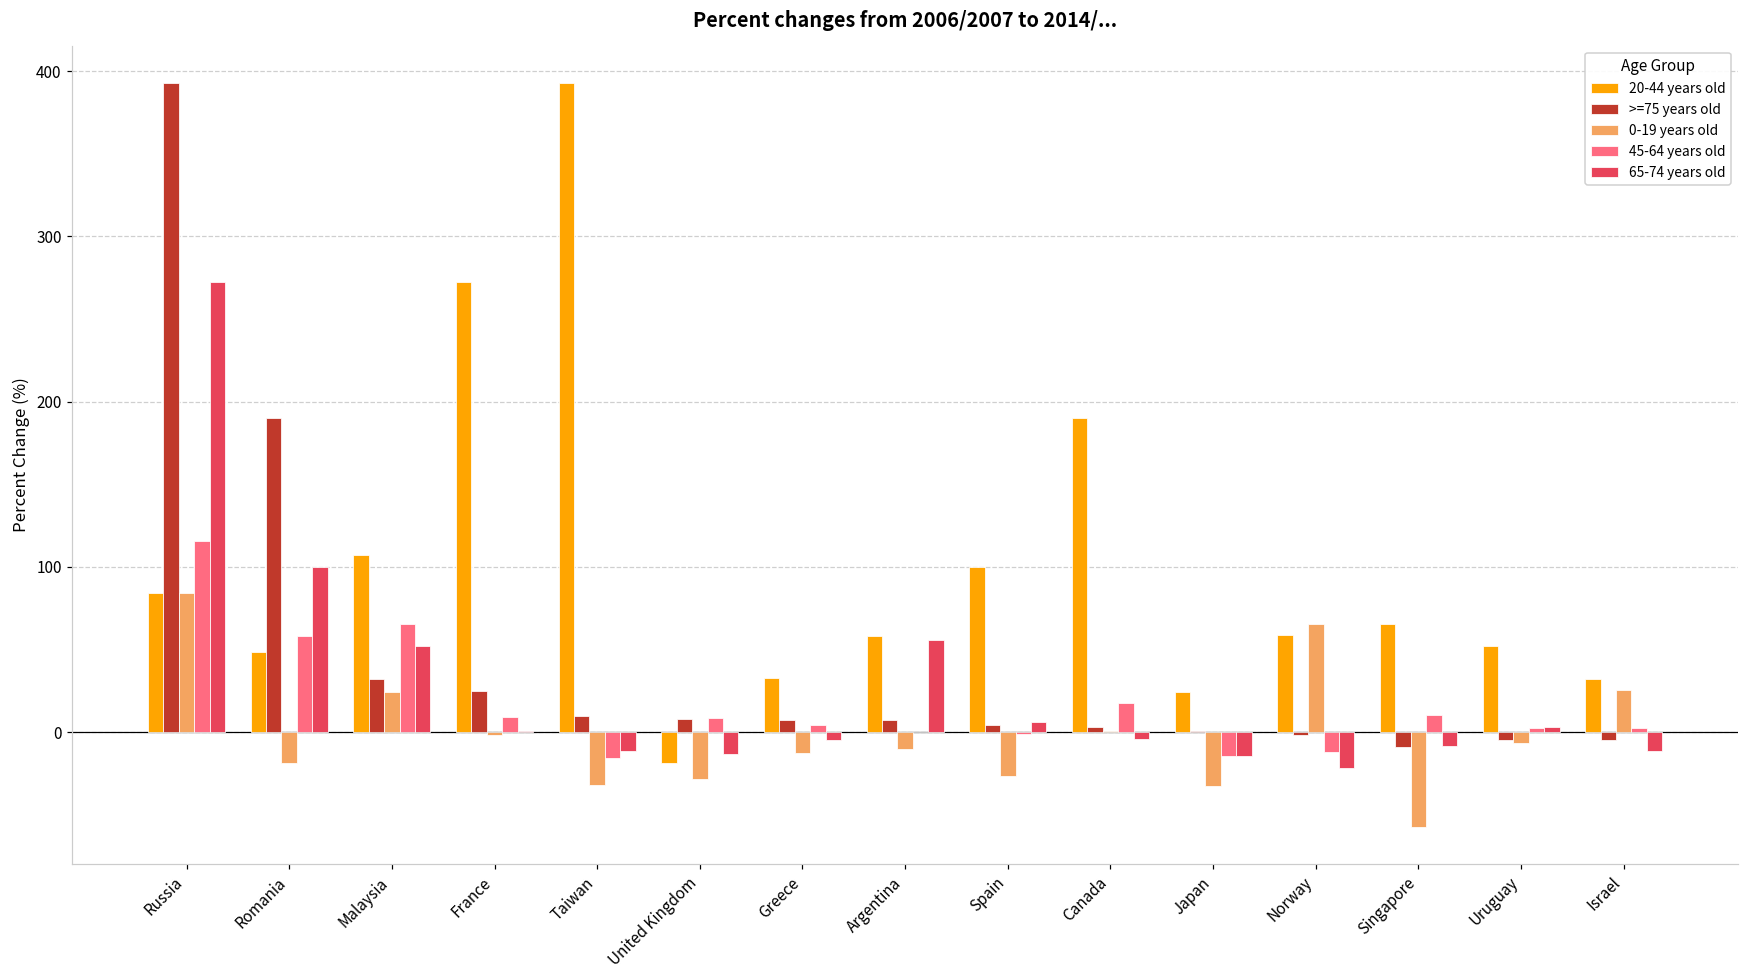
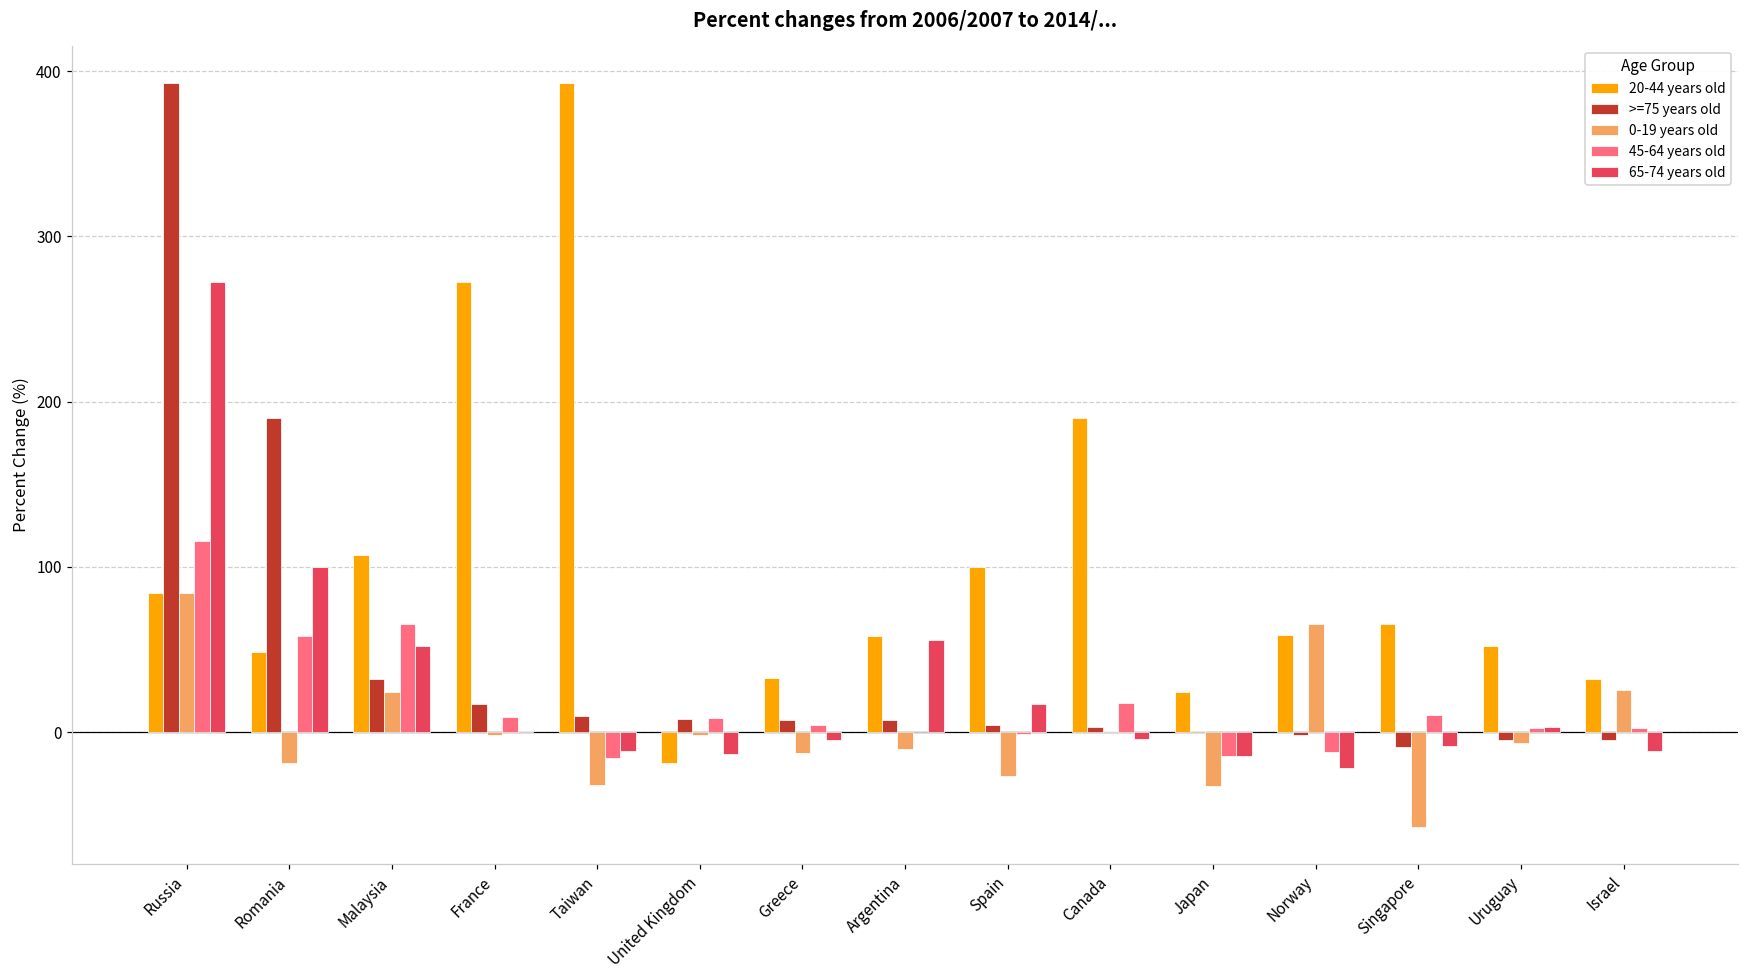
>=75 years old, France: 25 -> 17
0-19 years old, United Kingdom: -28 -> -2
65-74 years old, Spain: 6 -> 17
